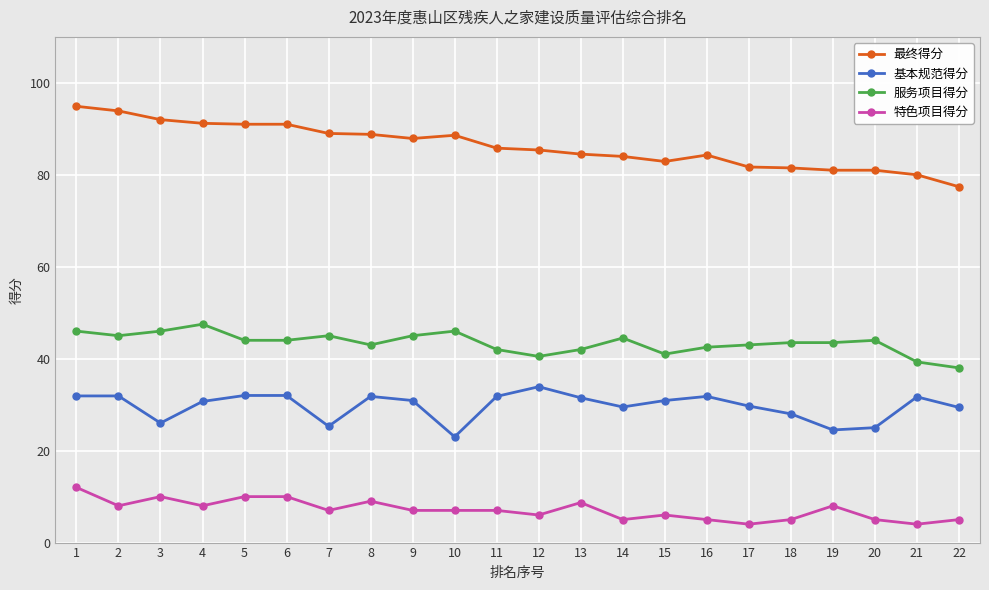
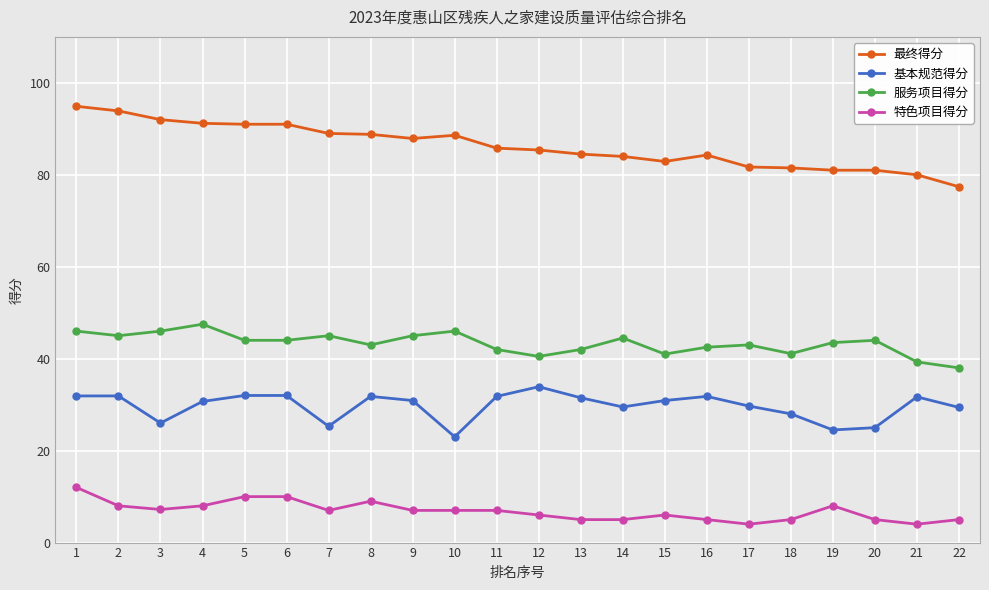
特色项目得分, 3: 10 -> 7
特色项目得分, 13: 9 -> 5
服务项目得分, 18: 44 -> 41
